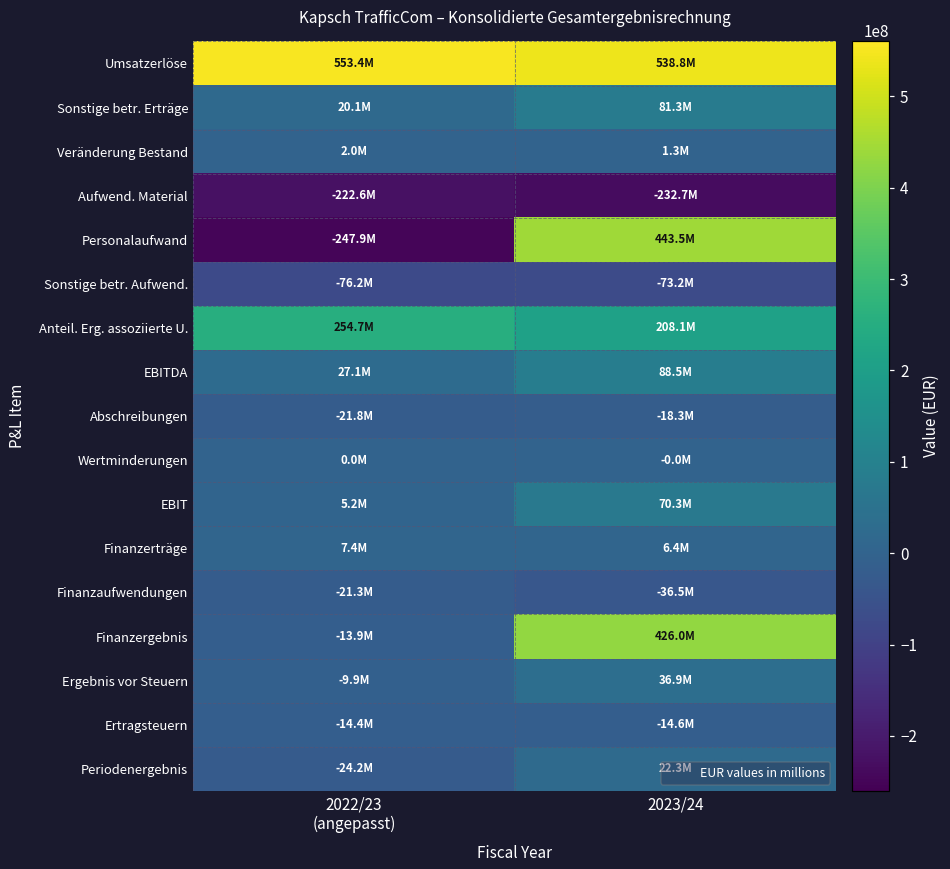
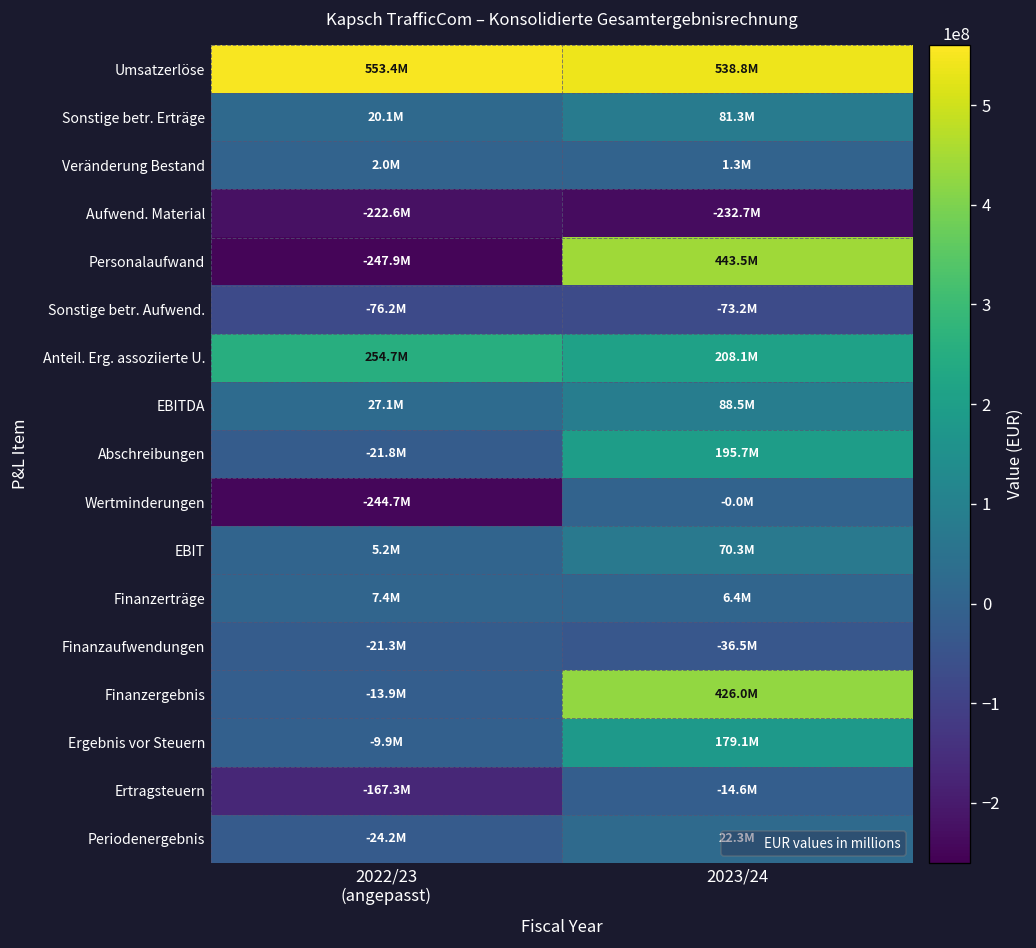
Abschreibungen, 2023/24: -18.3M -> 195.7M
Wertminderungen, 2022/23 (angepasst): 0.0M -> -244.7M
Ergebnis vor Steuern, 2023/24: 36.9M -> 179.1M
Ertragsteuern, 2022/23 (angepasst): -14.4M -> -167.3M
